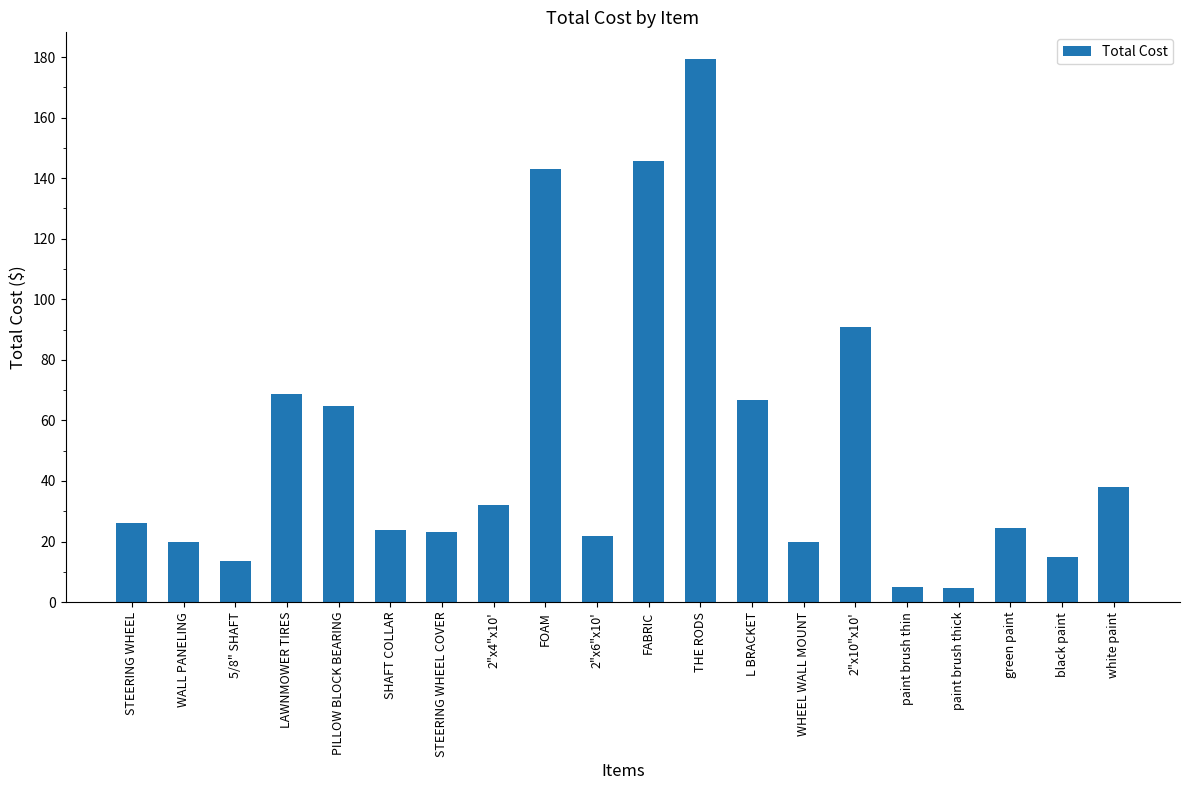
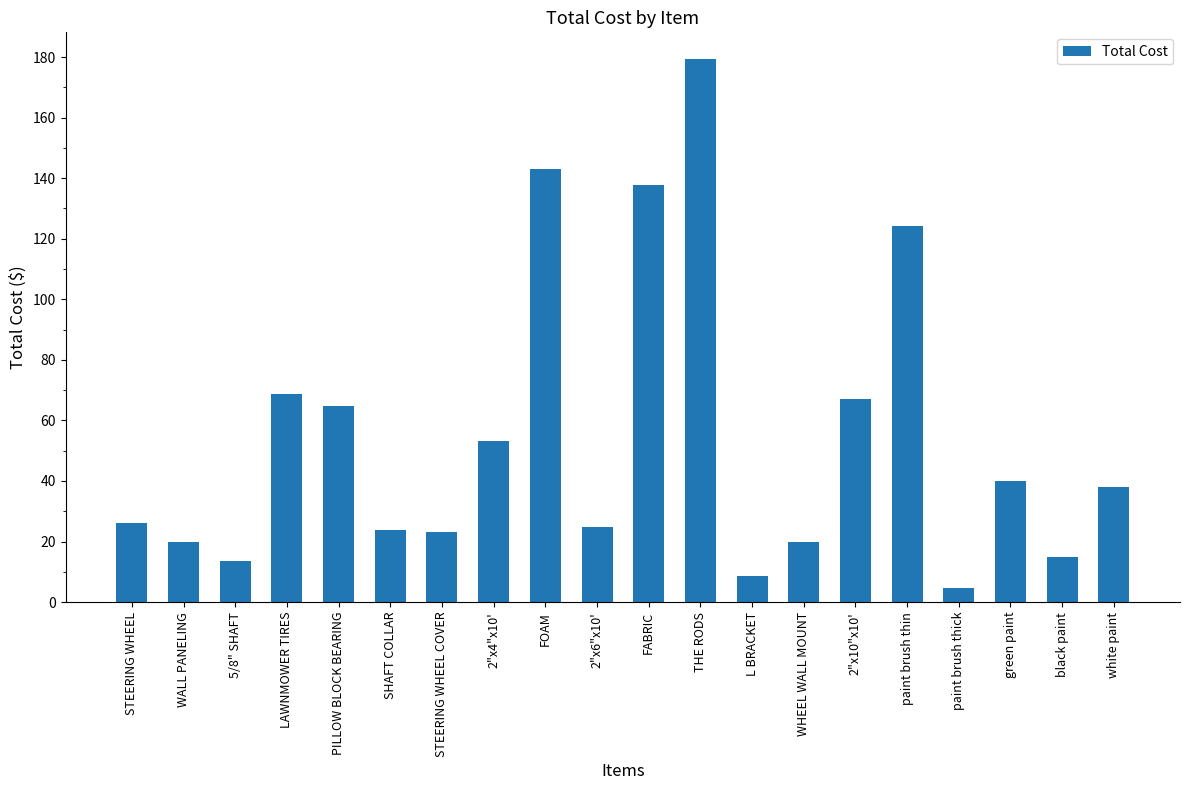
2"x4"x10': 32 -> 53
2"x6"x10': 22 -> 25
FABRIC: 146 -> 138
L BRACKET: 67 -> 9
2"x10"x10': 91 -> 67
paint brush thin: 5 -> 124
green paint: 25 -> 40
